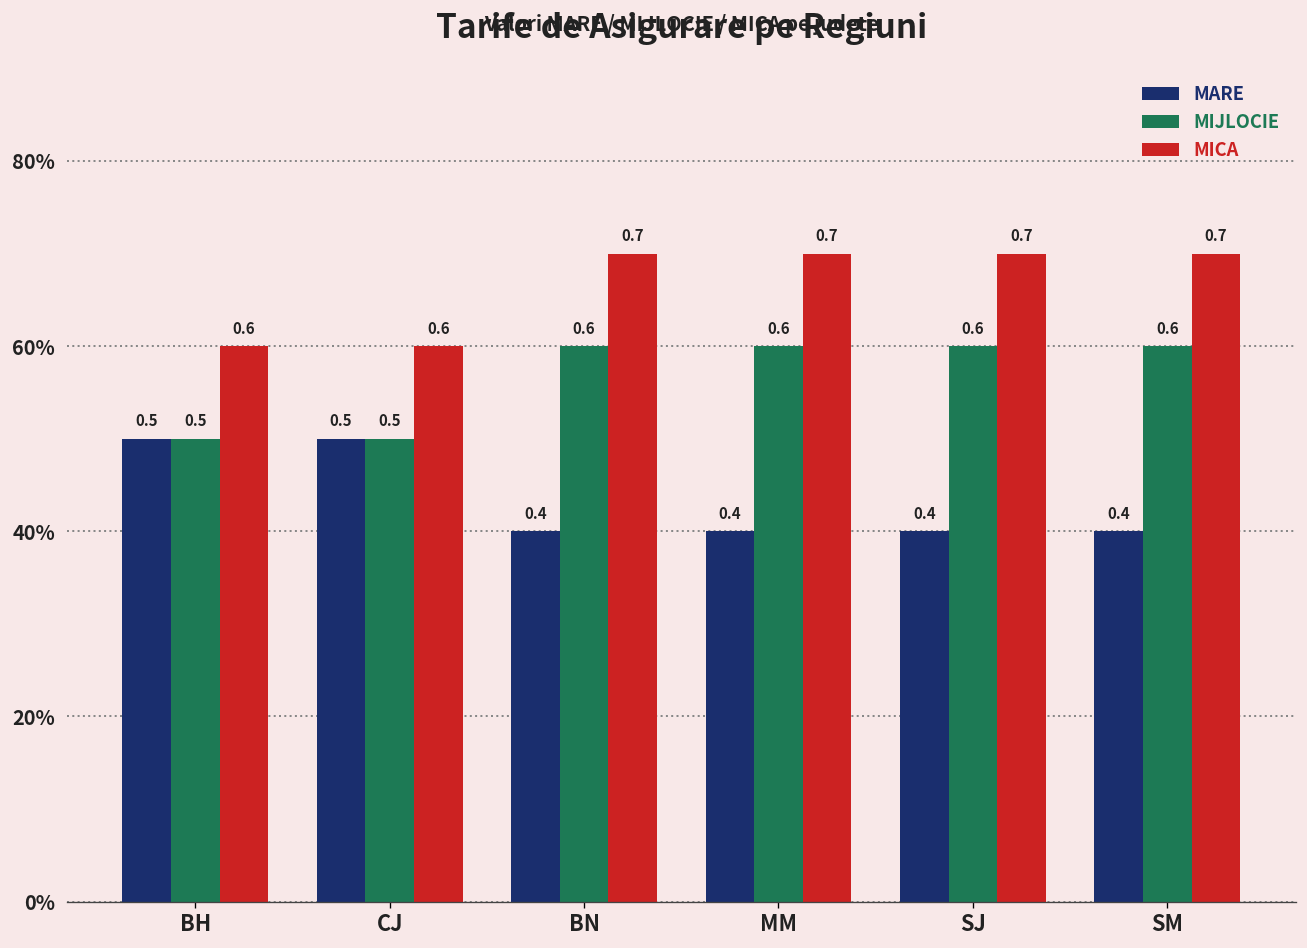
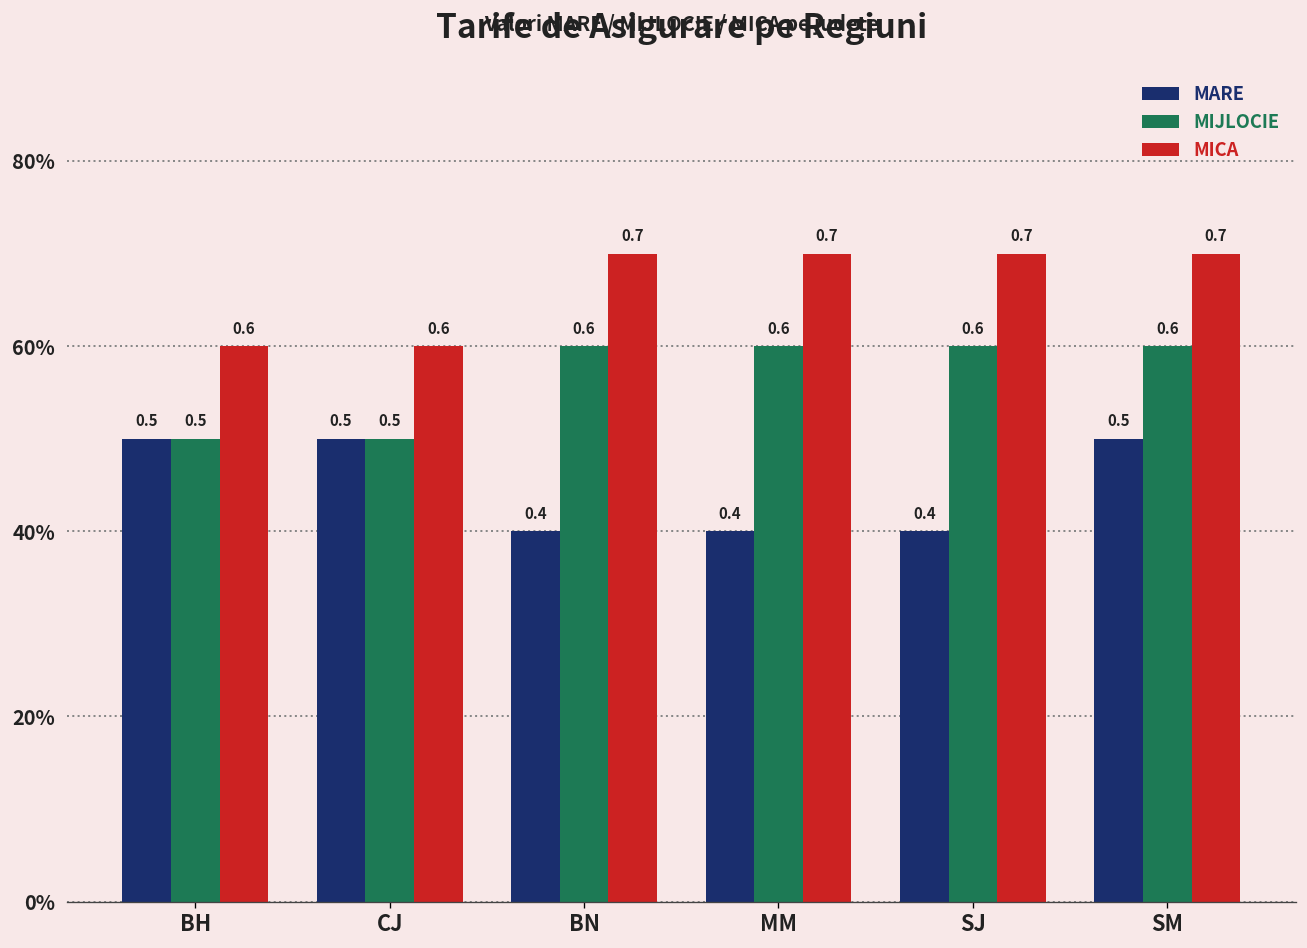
MARE, SM: 0.4 -> 0.5
